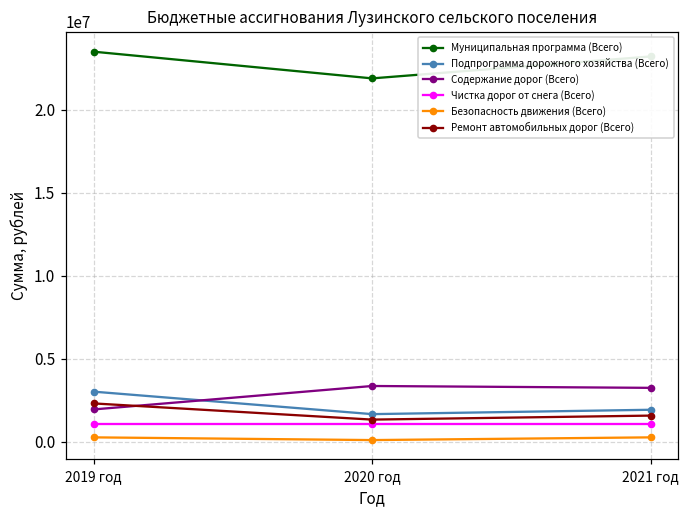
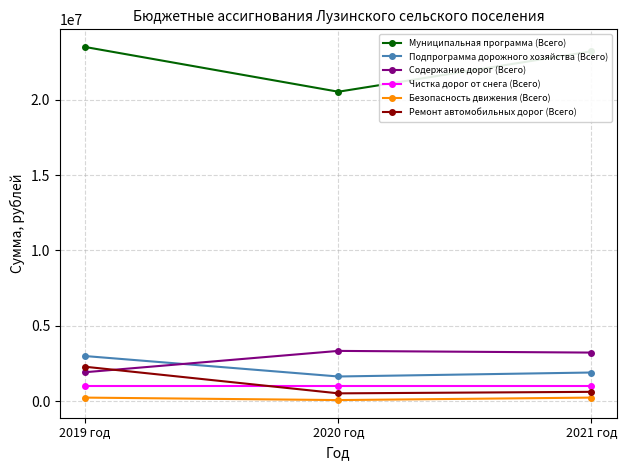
Муниципальная программа (Всего), 2020 год: 21900000 -> 20500000
Ремонт автомобильных дорог (Всего), 2020 год: 1300000 -> 500000
Ремонт автомобильных дорог (Всего), 2021 год: 1600000 -> 600000
